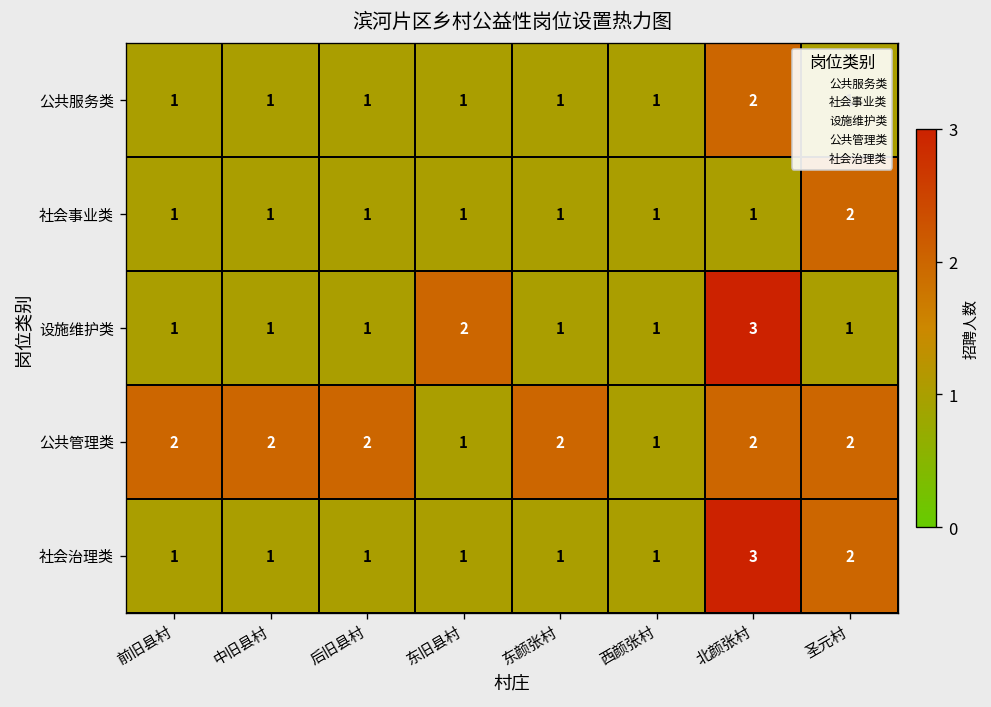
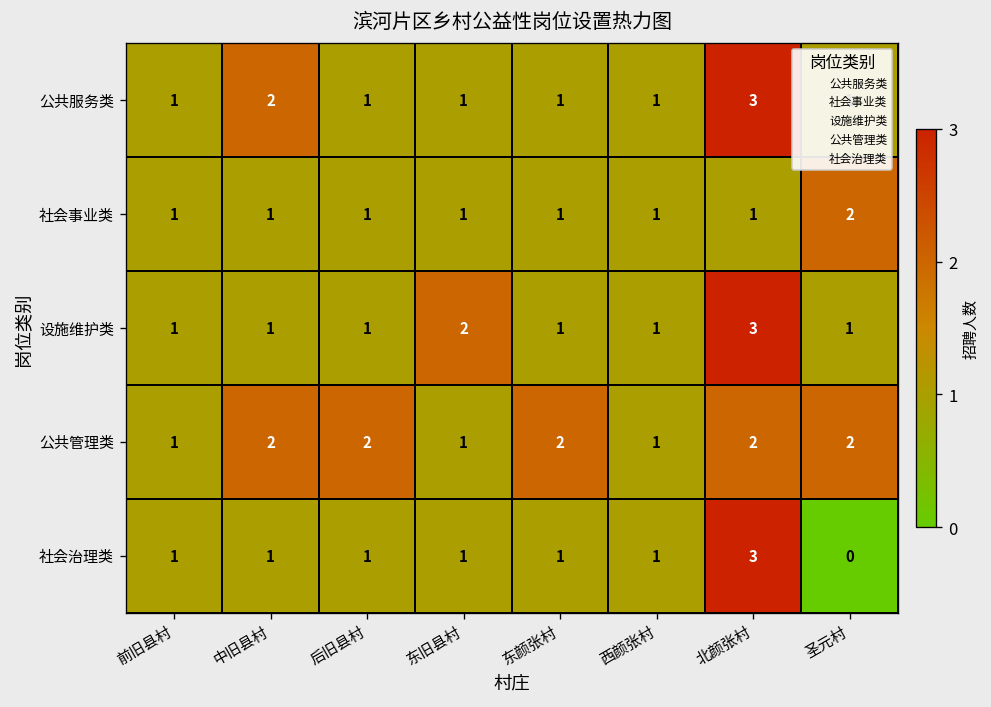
公共服务类, 中旧县村: 1 -> 2
公共服务类, 北颜张村: 2 -> 3
公共管理类, 前旧县村: 2 -> 1
社会治理类, 圣元村: 2 -> 0
